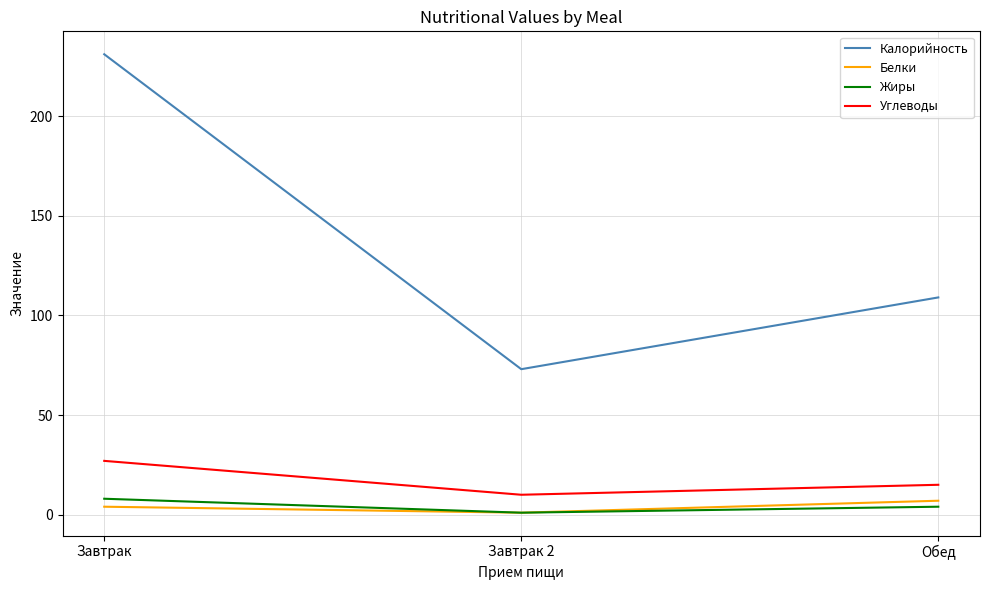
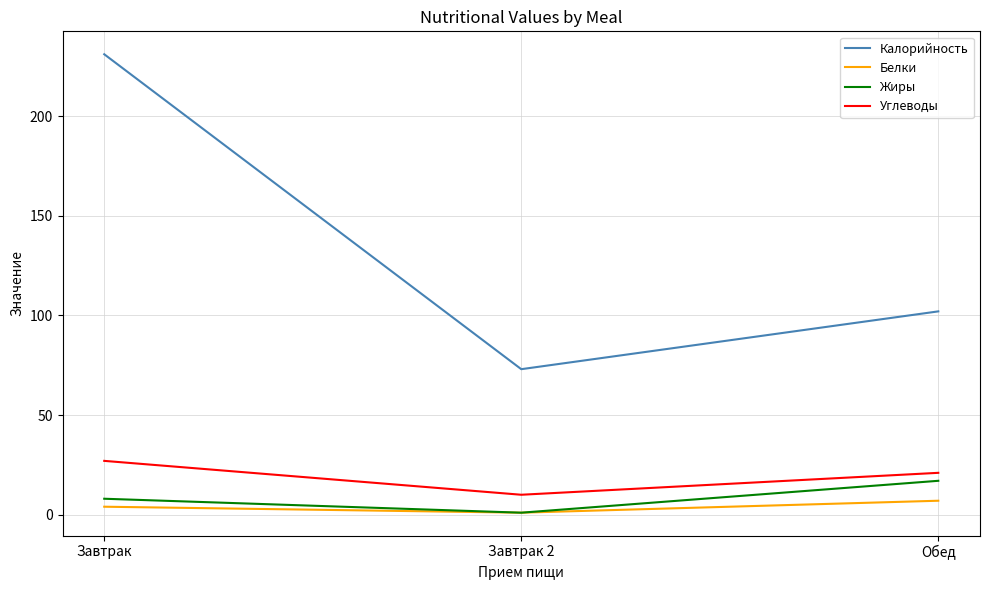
Калорийность, Обед: 109 -> 102
Жиры, Обед: 4 -> 17
Углеводы, Обед: 15 -> 21
